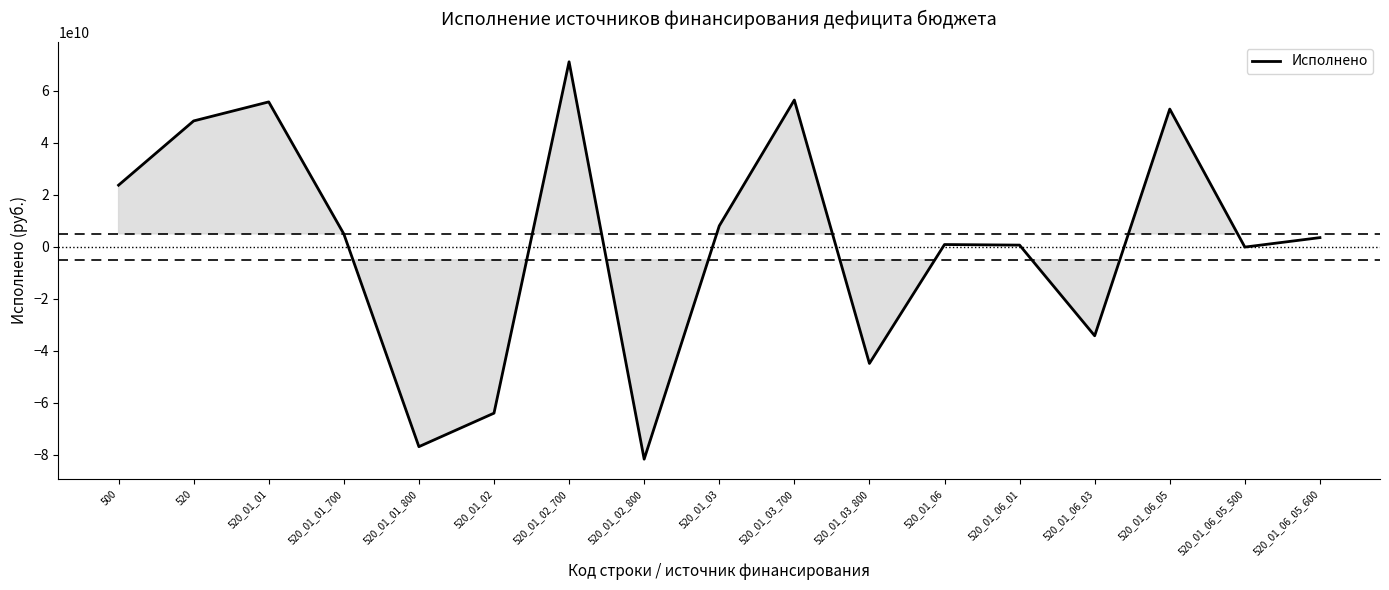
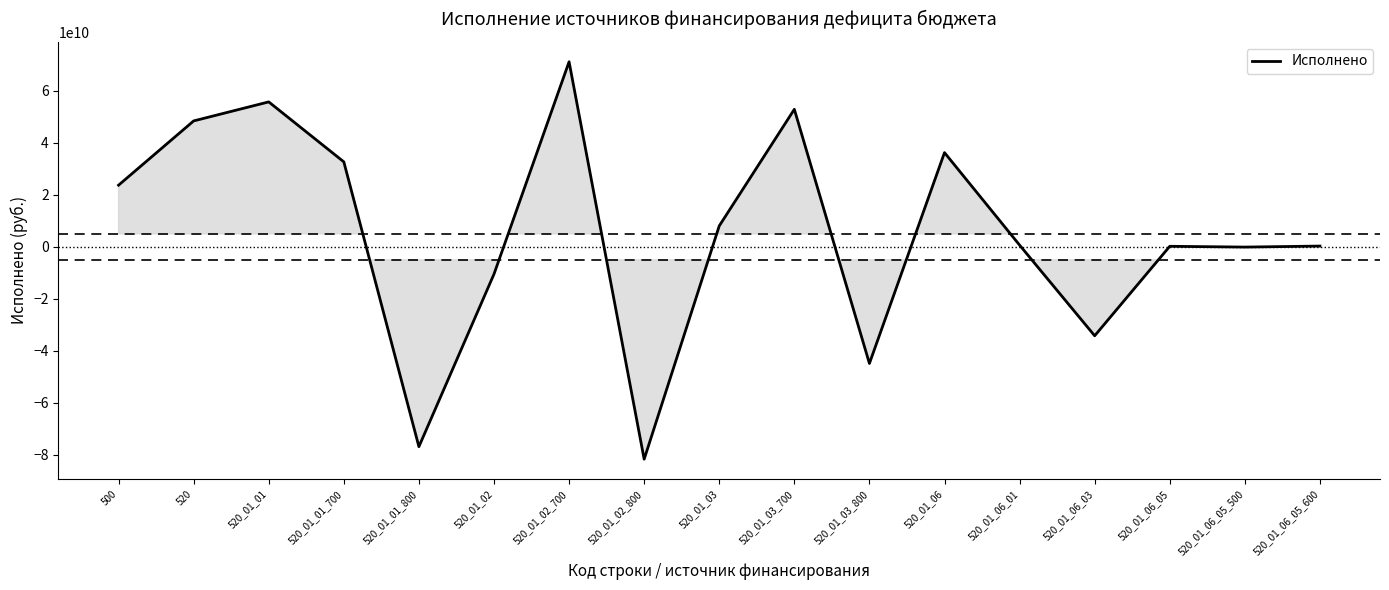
520_01_01_700: 5000000000 -> 33000000000
520_01_02: -64000000000 -> -10000000000
520_01_03_700: 56000000000 -> 53000000000
520_01_06: 1000000000 -> 36000000000
520_01_06_05: 53000000000 -> 0
520_01_06_05_600: 4000000000 -> 0
